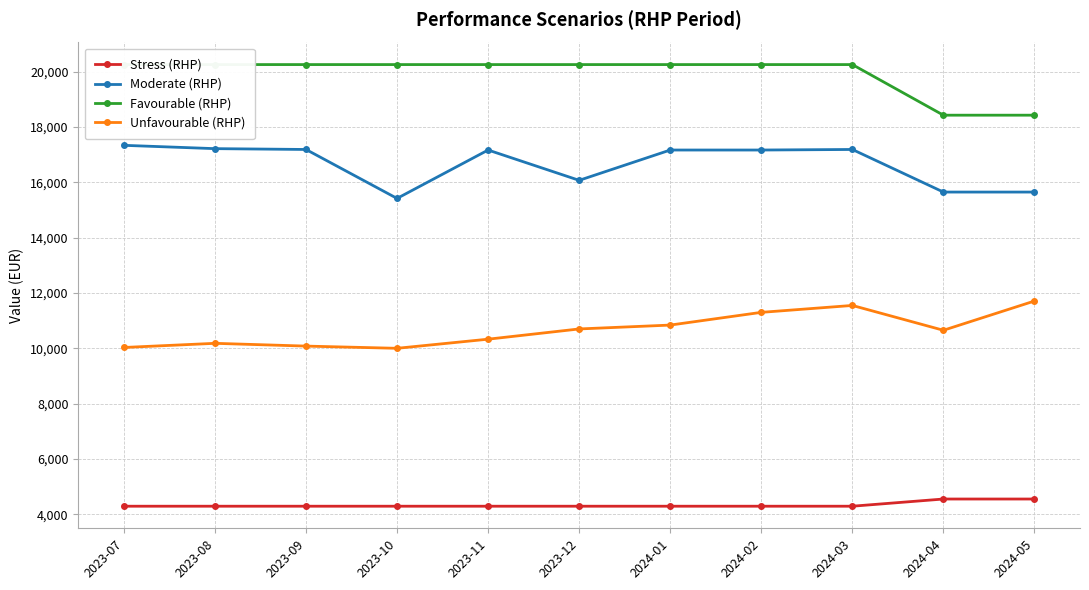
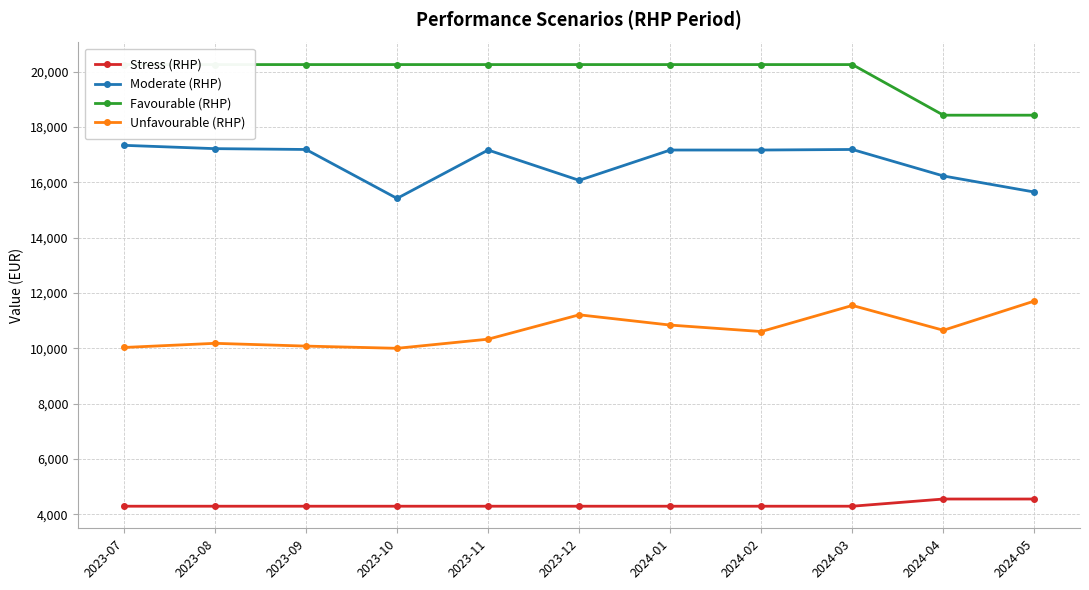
Unfavourable (RHP), 2023-12: 10,700 -> 11,200
Unfavourable (RHP), 2024-02: 11,300 -> 10,600
Moderate (RHP), 2024-04: 15,700 -> 16,200
